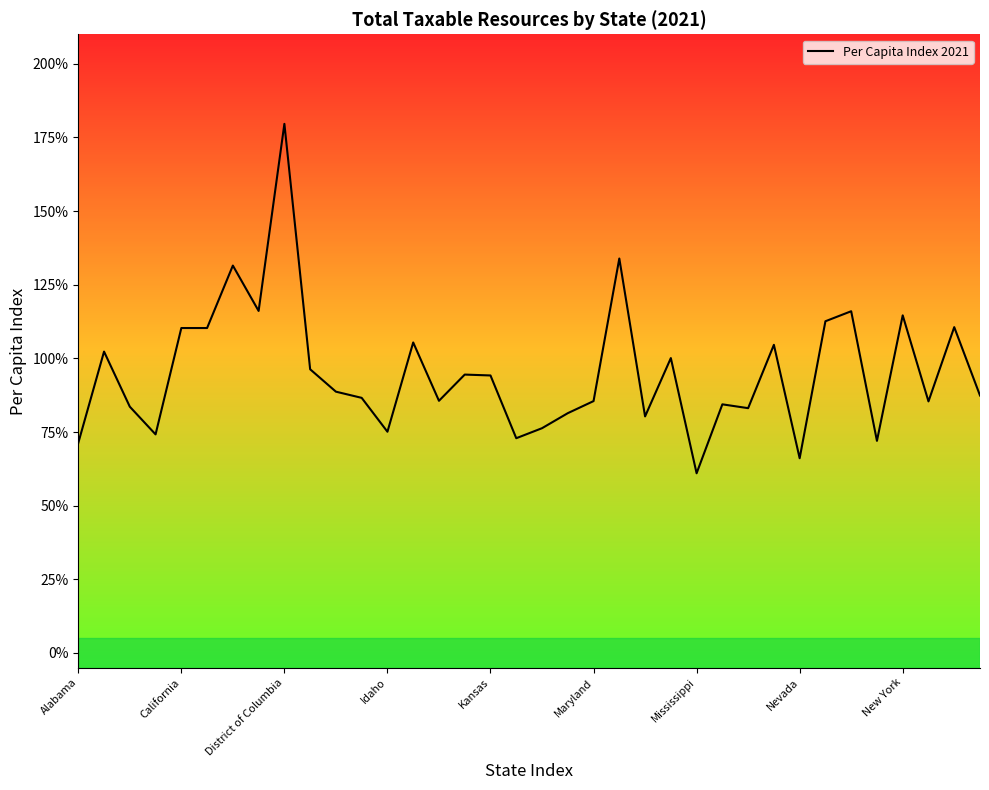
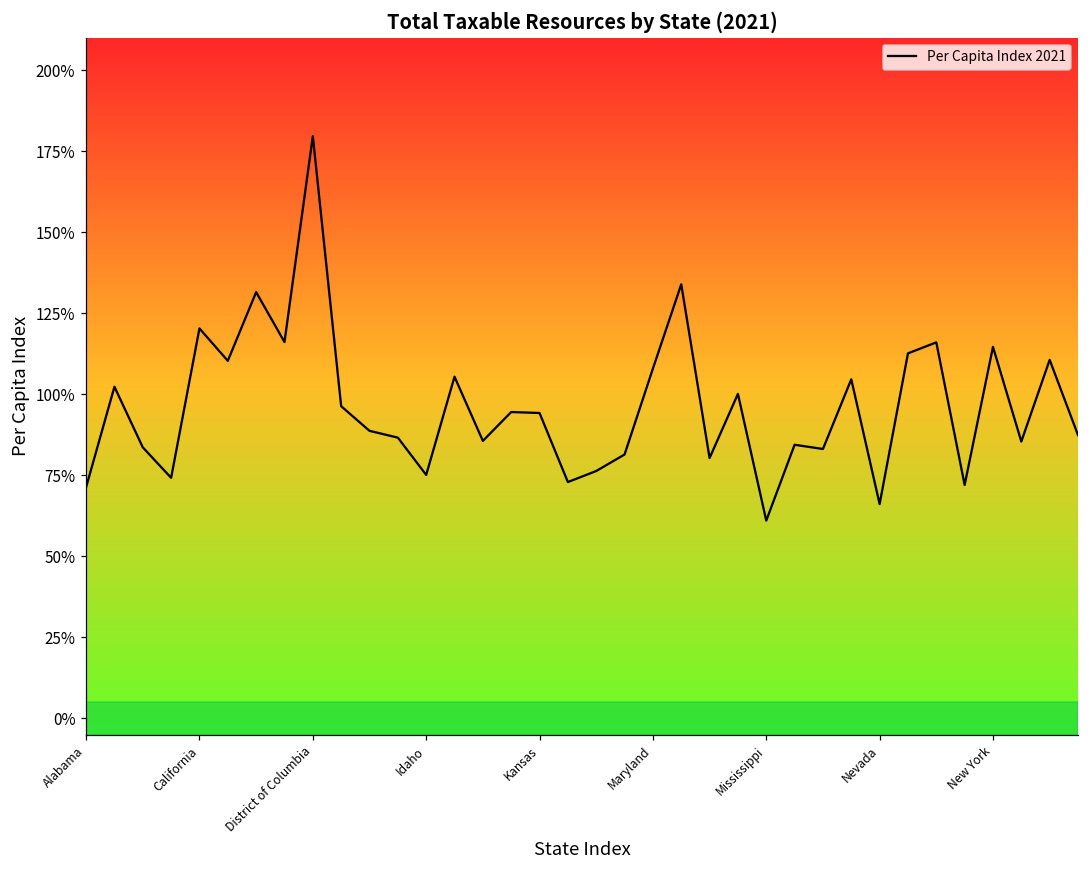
California: 110% -> 120%
Maryland: 86% -> 108%
